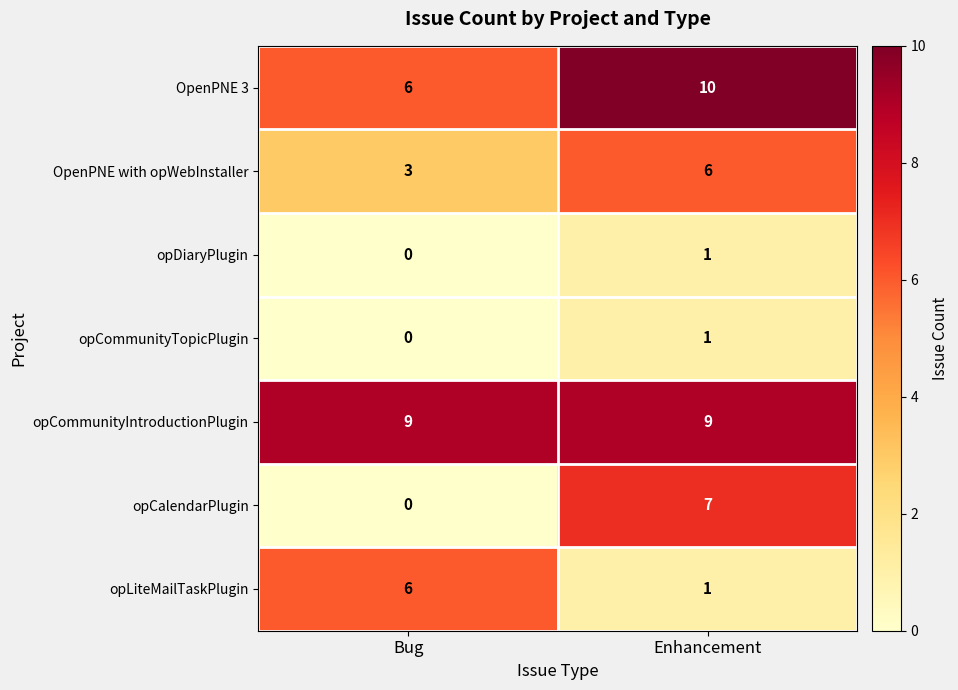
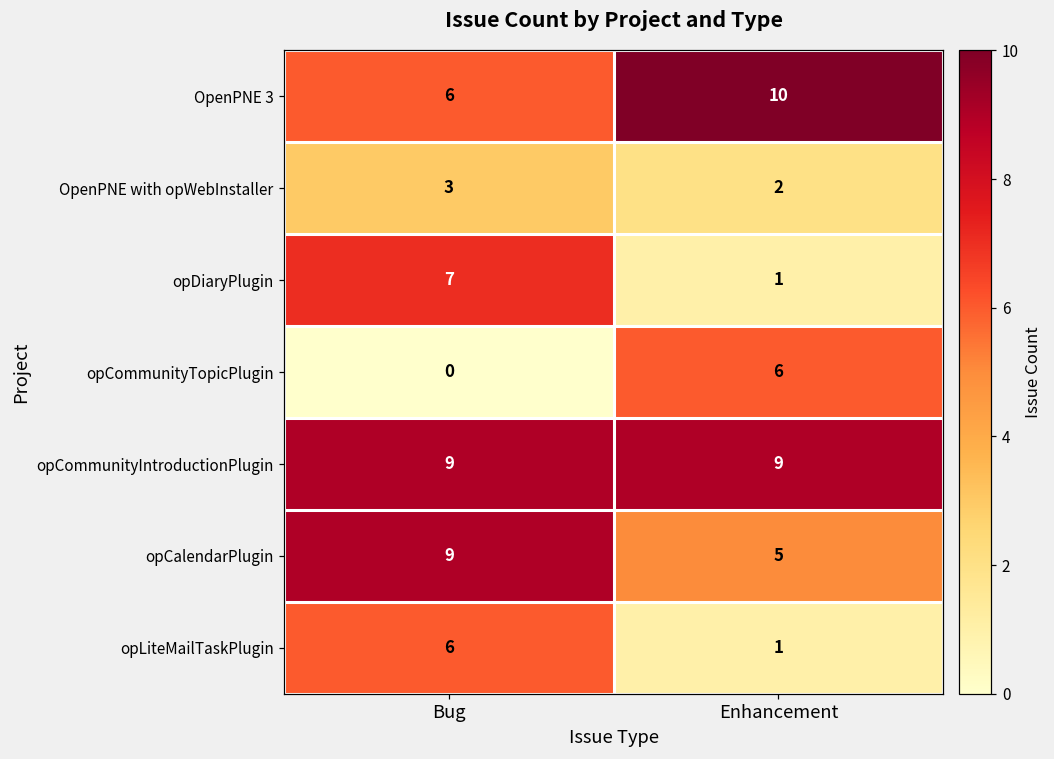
OpenPNE with opWebInstaller, Enhancement: 6 -> 2
opDiaryPlugin, Bug: 0 -> 7
opCommunityTopicPlugin, Enhancement: 1 -> 6
opCalendarPlugin, Bug: 0 -> 9
opCalendarPlugin, Enhancement: 7 -> 5
